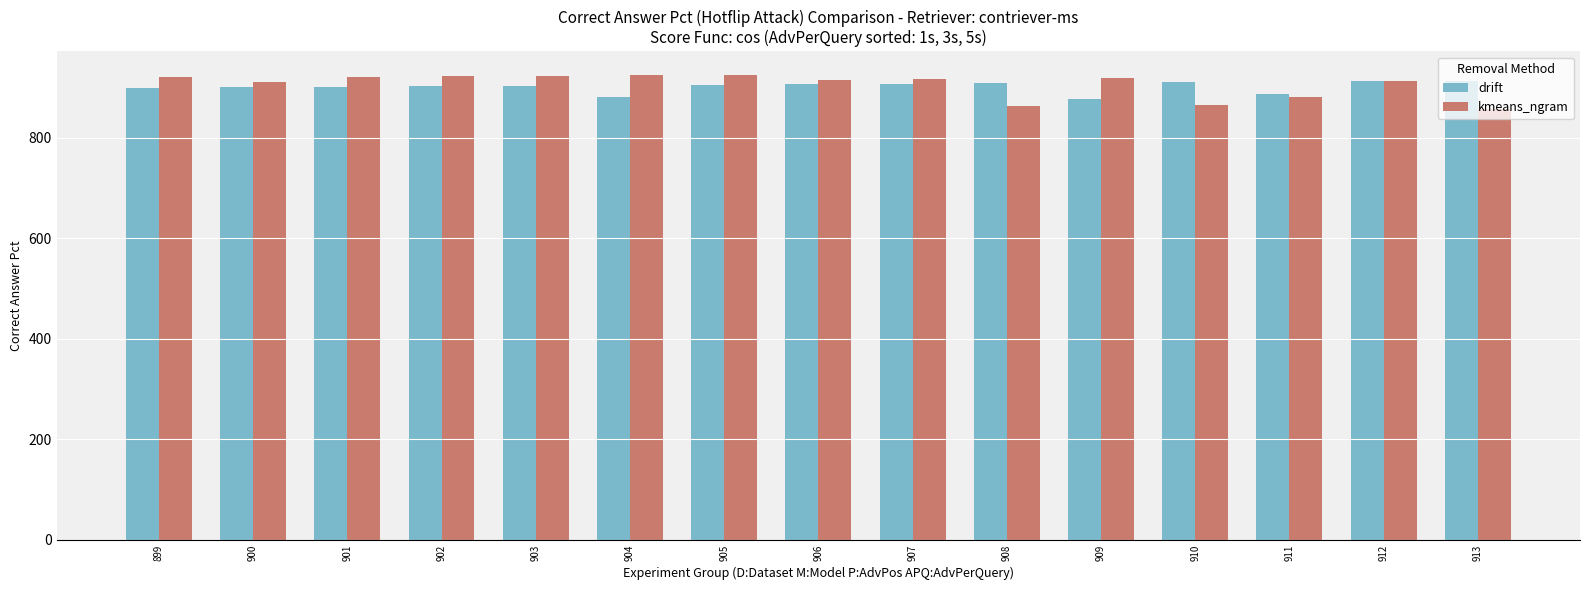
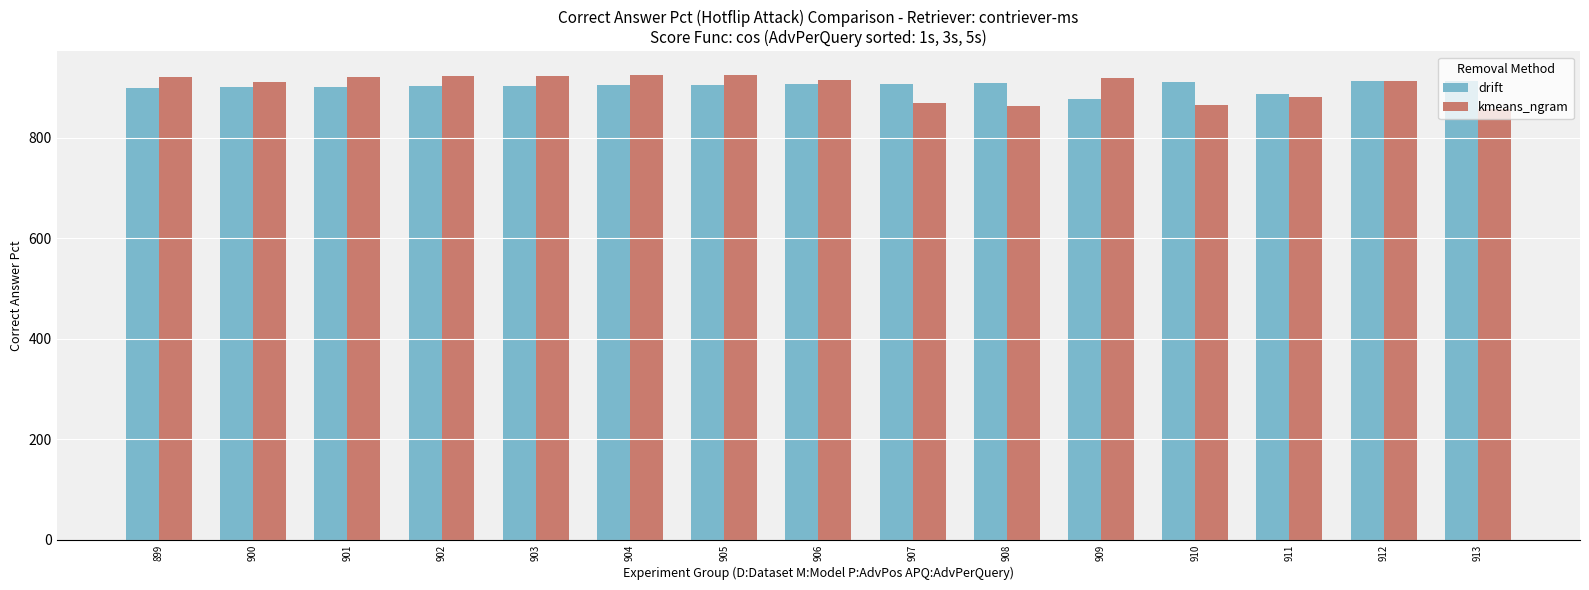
drift, 904: 880 -> 900
kmeans_ngram, 907: 920 -> 870
